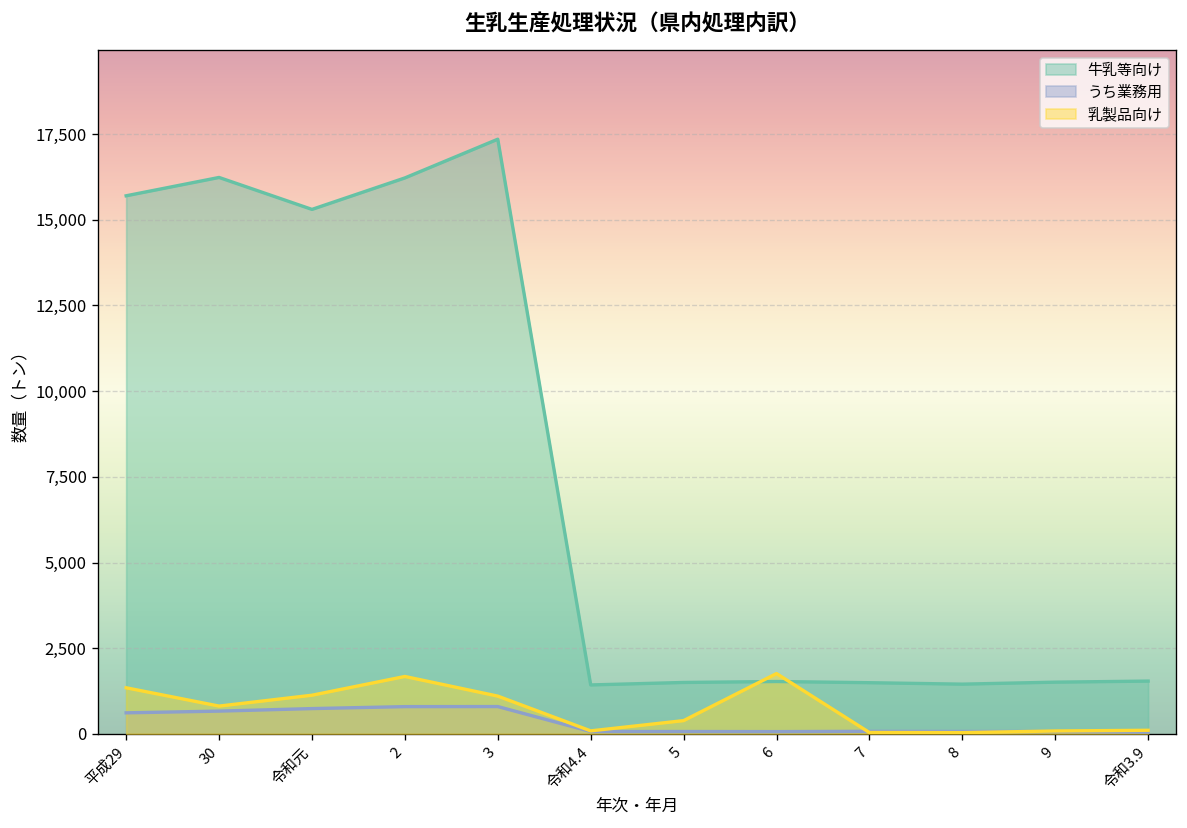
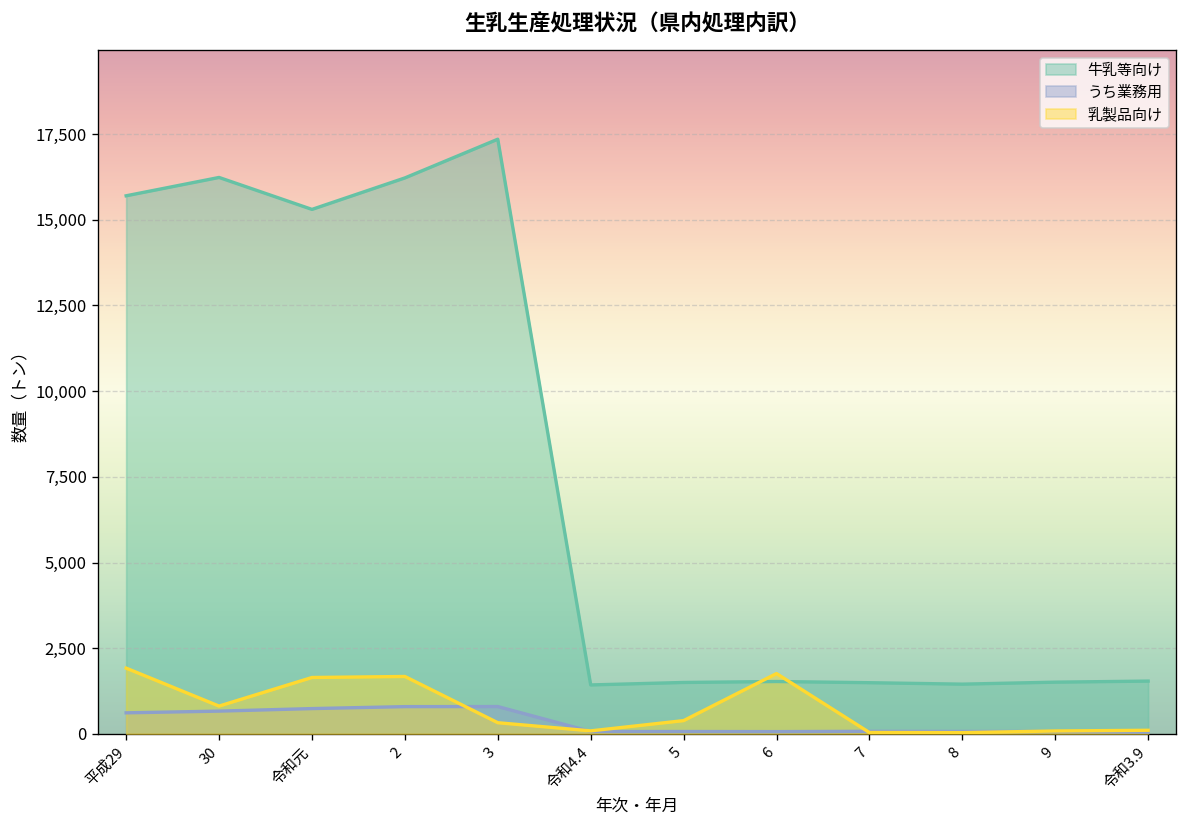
乳製品向け, 平成29: 1,300 -> 1,900
乳製品向け, 令和元: 1,100 -> 1,600
乳製品向け, 3: 1,100 -> 300
